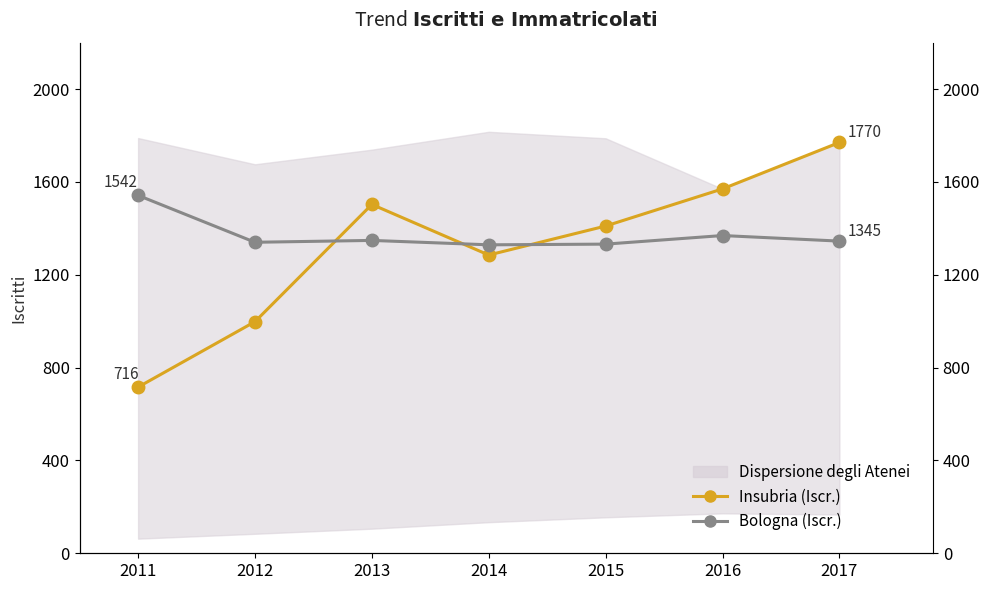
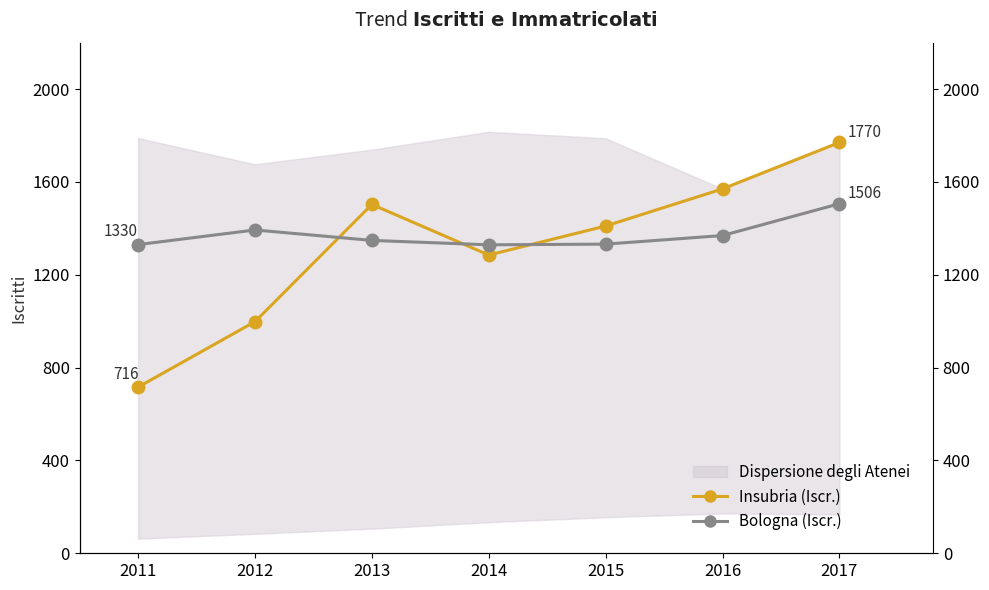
Bologna (Iscr.), 2011: 1542 -> 1330
Bologna (Iscr.), 2012: 1340 -> 1390
Bologna (Iscr.), 2017: 1345 -> 1506
